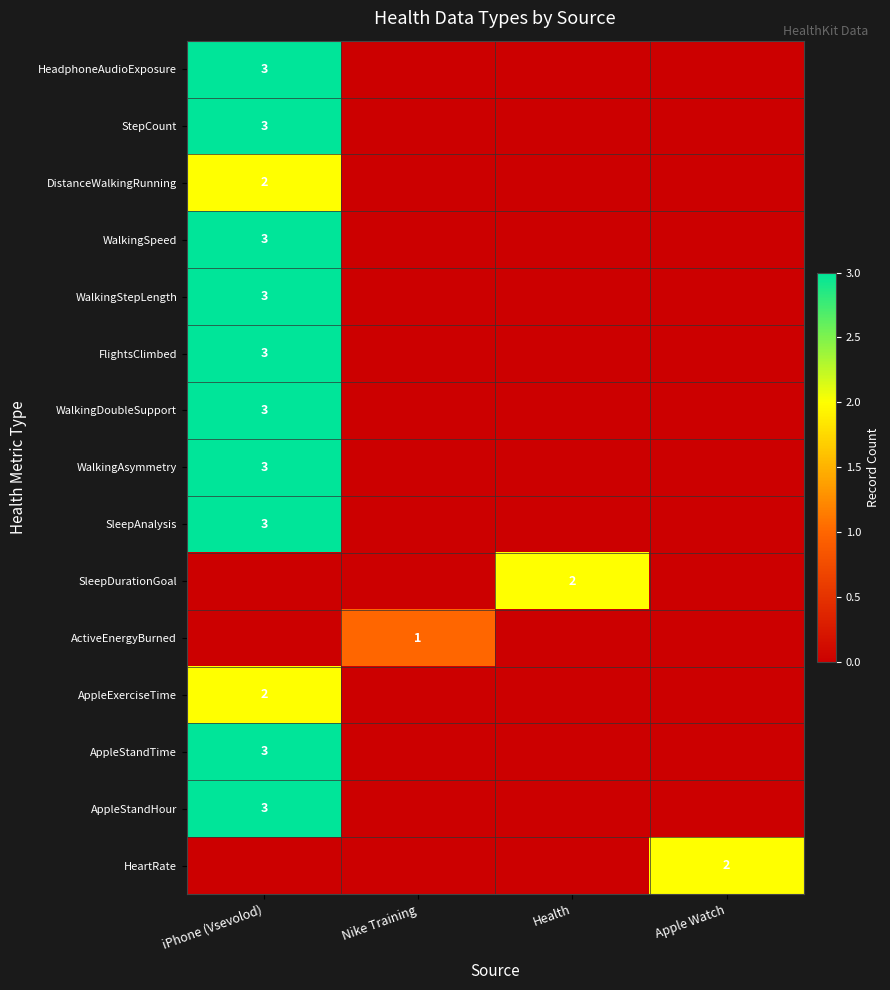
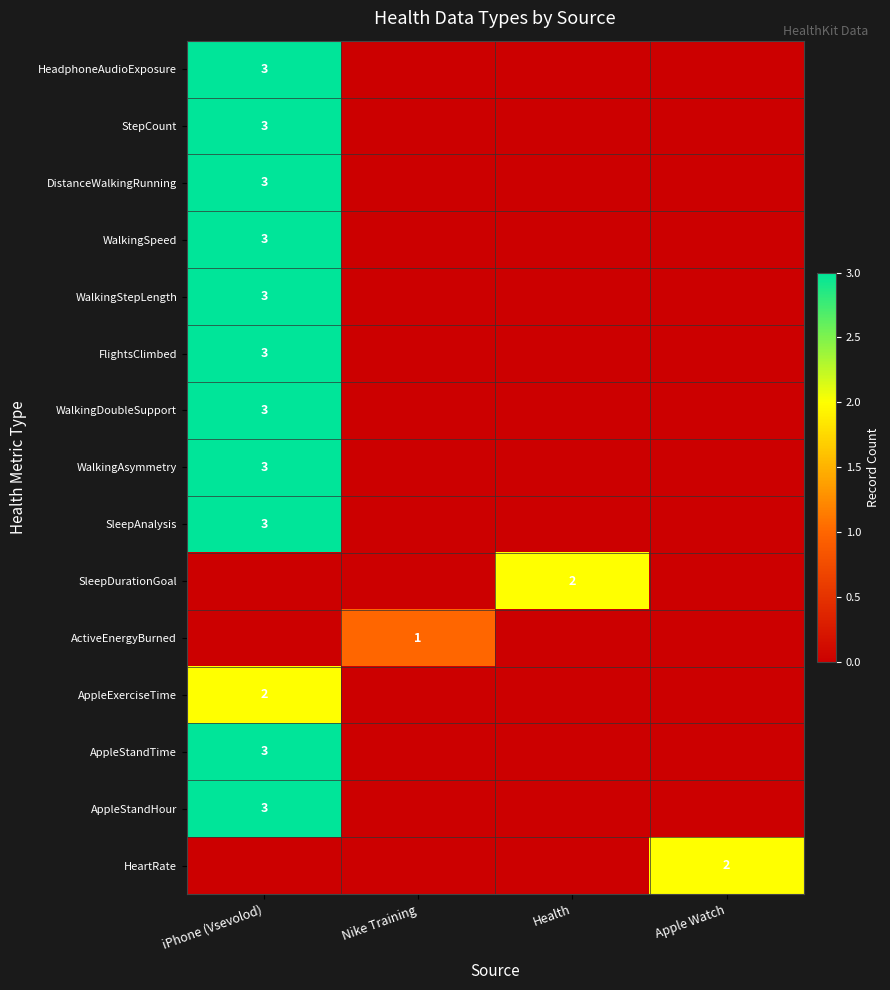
DistanceWalkingRunning, iPhone (Vsevolod): 2 -> 3
